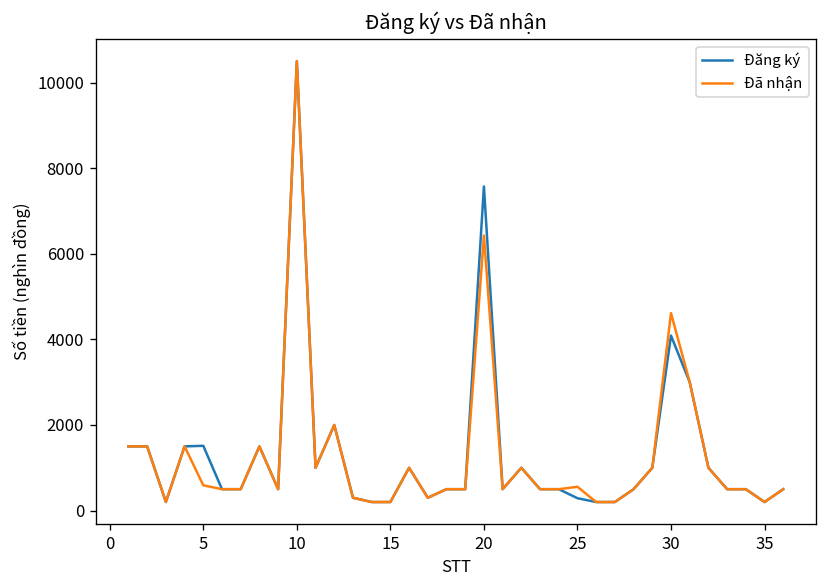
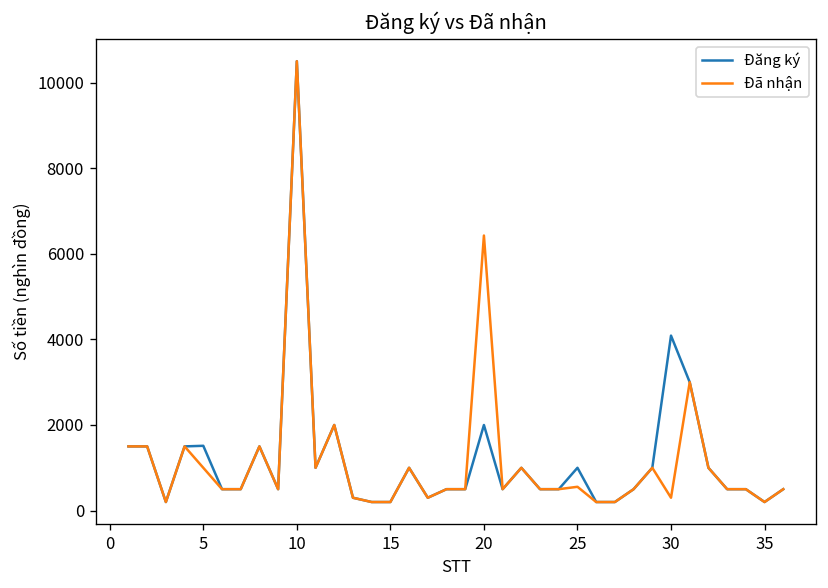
Đã nhận, 5: 600 -> 1000
Đăng ký, 20: 7600 -> 2000
Đăng ký, 25: 300 -> 1000
Đã nhận, 30: 4600 -> 300
